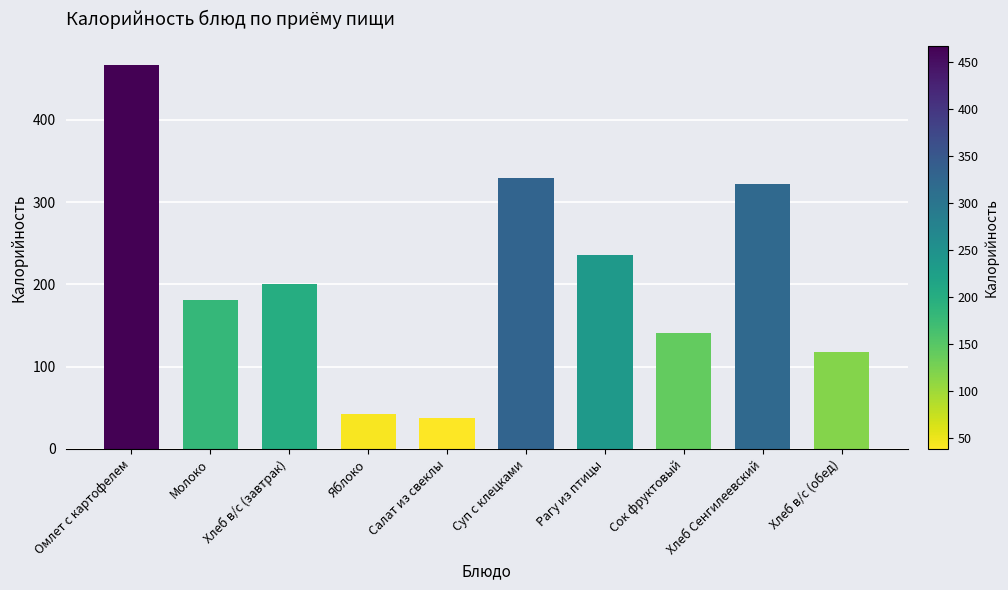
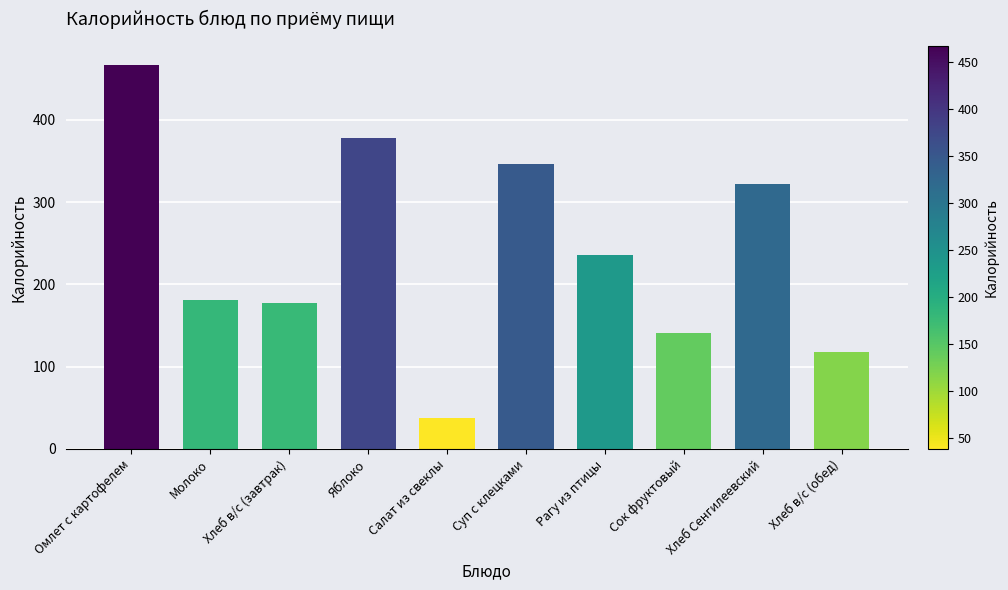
Хлеб в/с (завтрак): 200 -> 180
Яблоко: 40 -> 380
Суп с клецками: 330 -> 350
